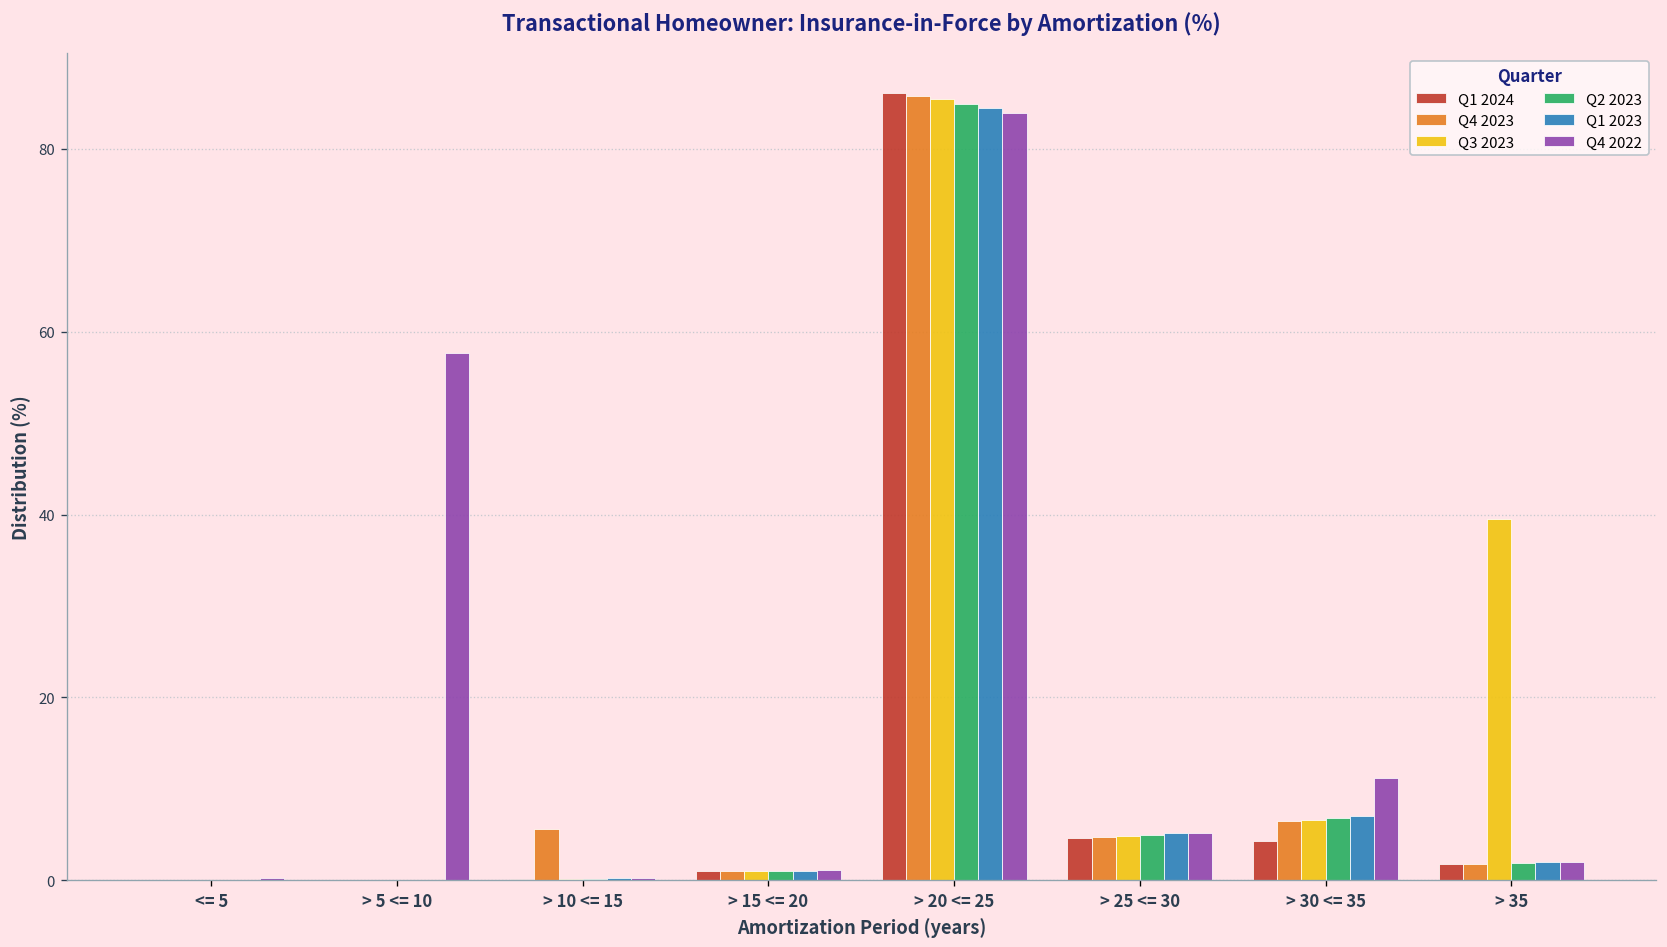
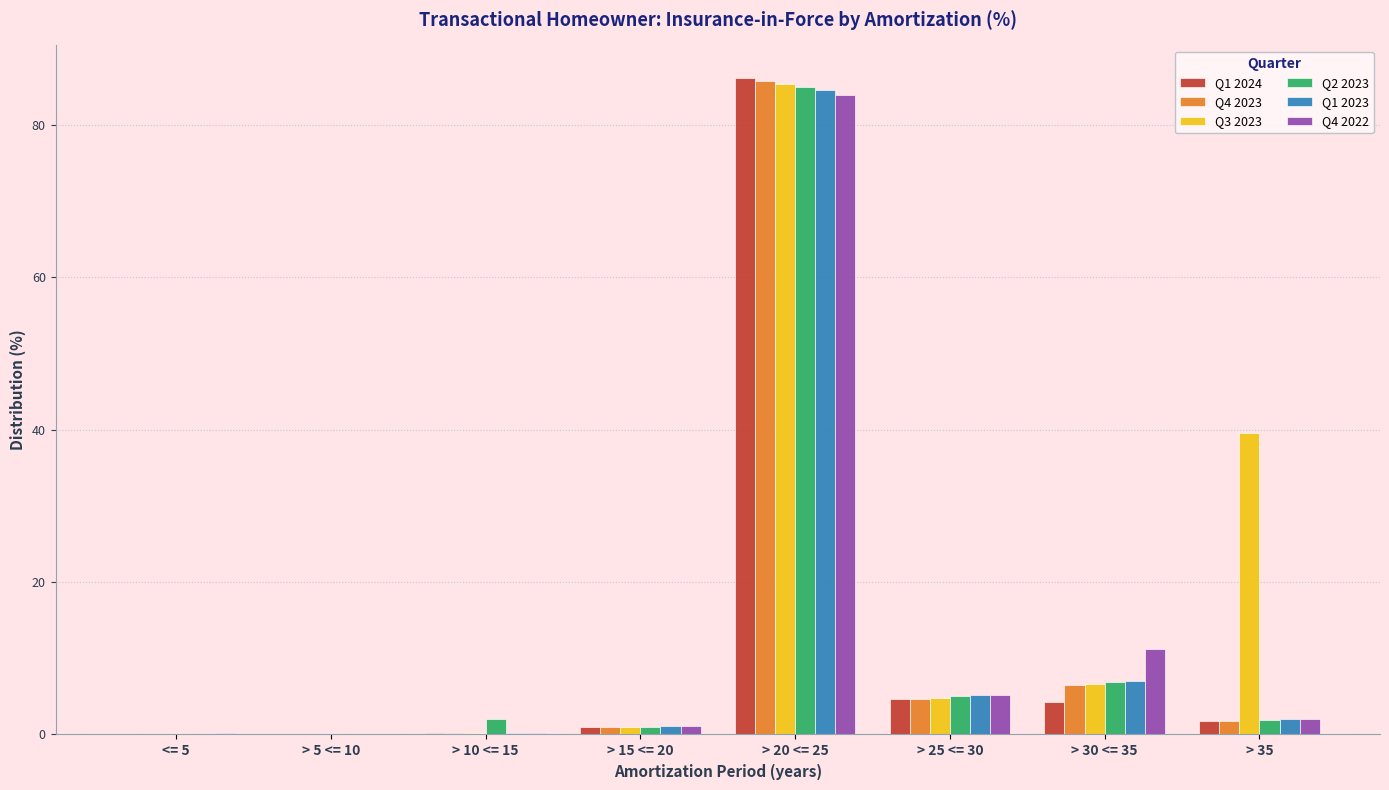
Q4 2022, > 5 <= 10: 58 -> 0
Q4 2023, > 10 <= 15: 6 -> 0
Q2 2023, > 10 <= 15: 0 -> 2
